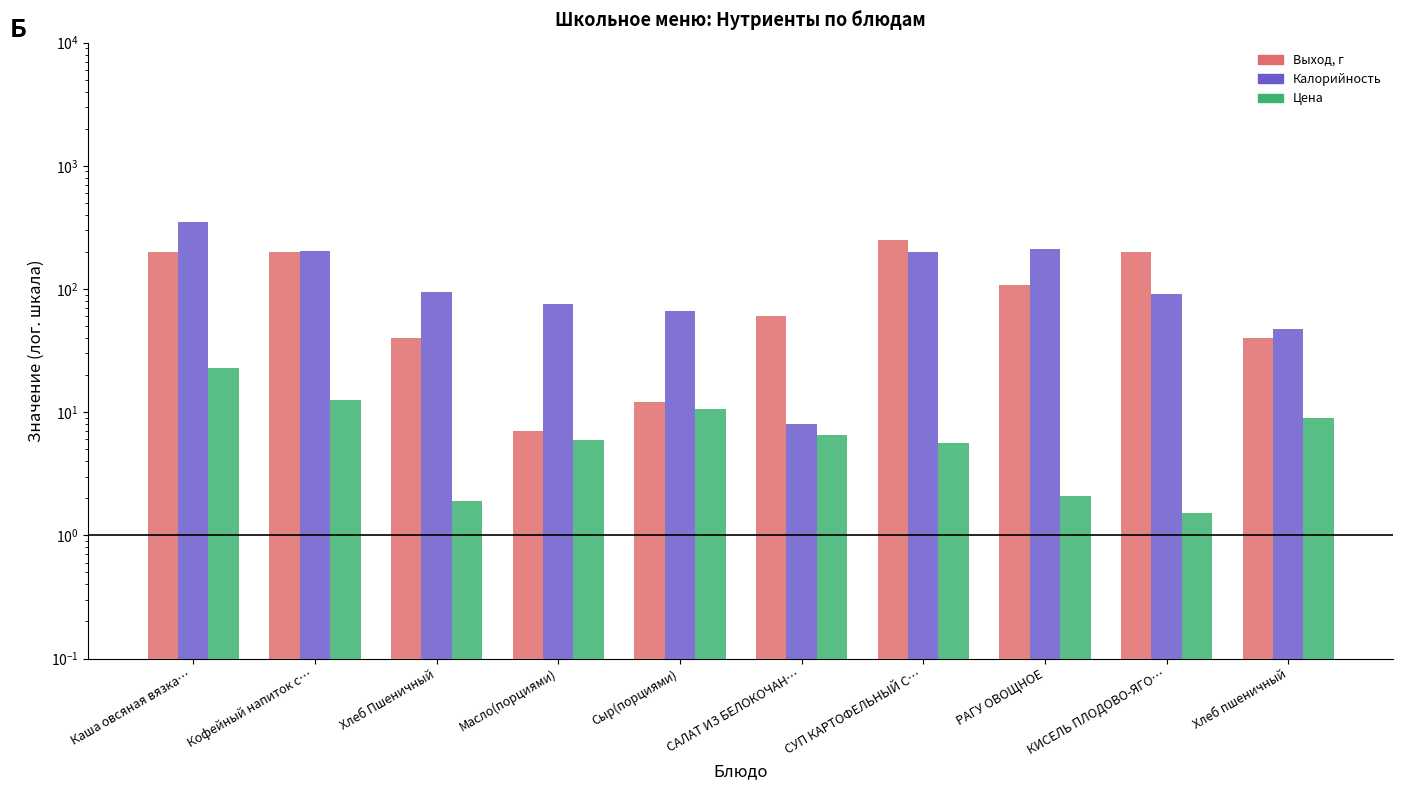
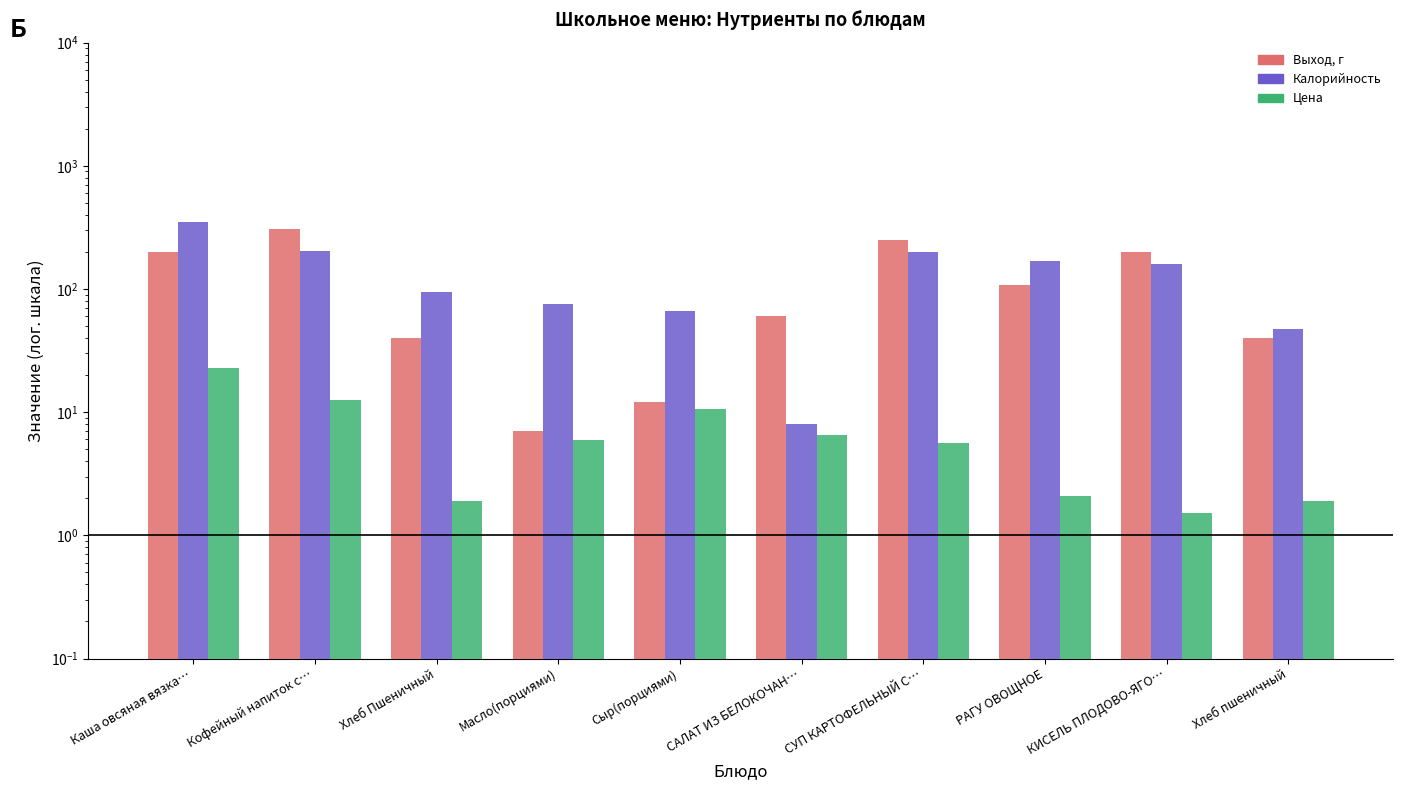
Выход, г, Кофейный напиток с…: 200 -> 310
Калорийность, РАГУ ОВОЩНОЕ: 210 -> 170
Калорийность, КИСЕЛЬ ПЛОДОВО-ЯГО…: 90 -> 160
Цена, Хлеб пшеничный: 9 -> 1.9
